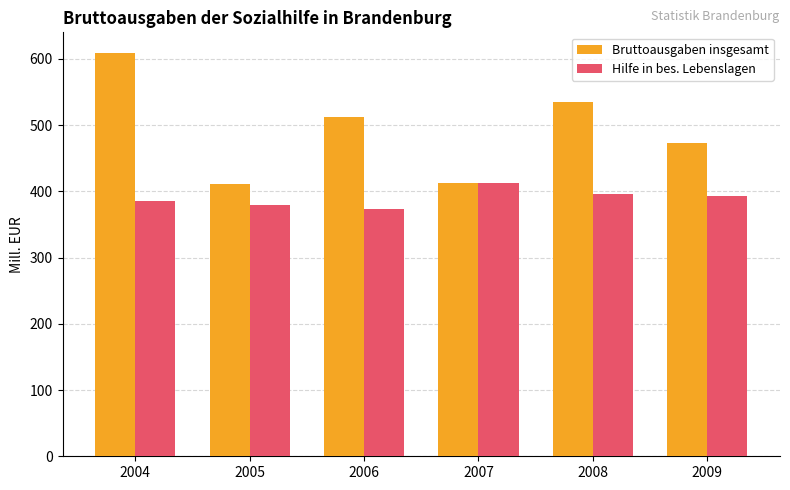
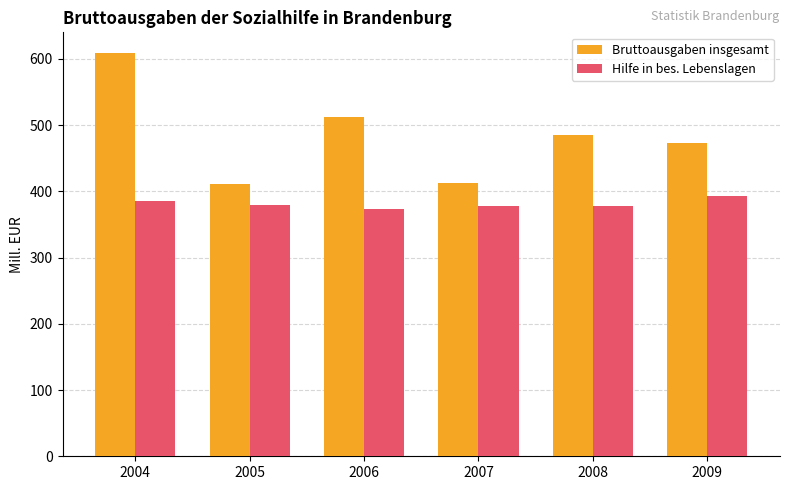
Hilfe in bes. Lebenslagen, 2007: 410 -> 380
Bruttoausgaben insgesamt, 2008: 530 -> 480
Hilfe in bes. Lebenslagen, 2008: 400 -> 380
